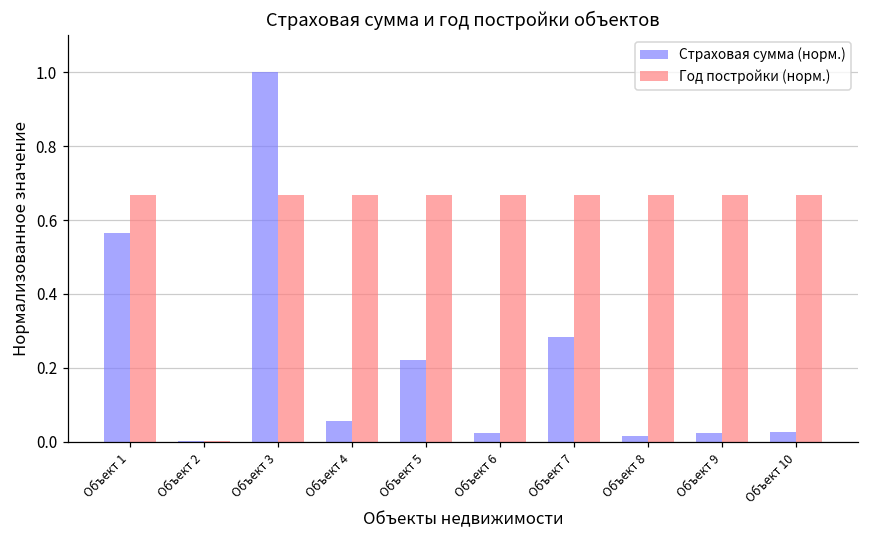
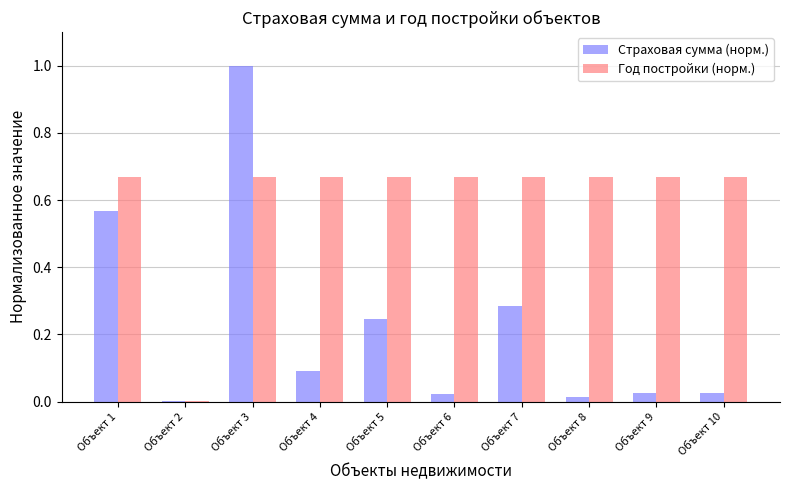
Страховая сумма (норм.), Объект 4: 0.06 -> 0.09
Страховая сумма (норм.), Объект 5: 0.22 -> 0.25
